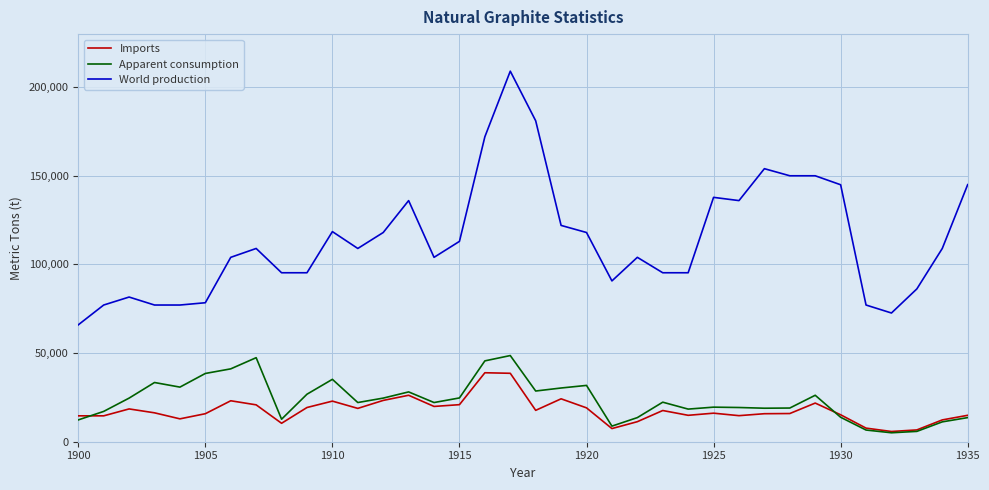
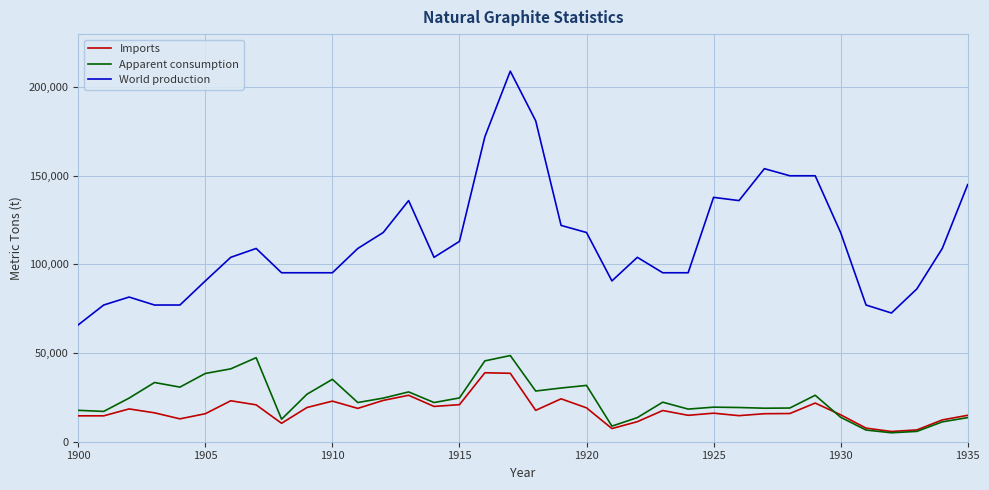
Apparent consumption, 1900: 12,000 -> 18,000
World production, 1905: 78,000 -> 91,000
World production, 1910: 119,000 -> 95,000
World production, 1930: 145,000 -> 118,000
